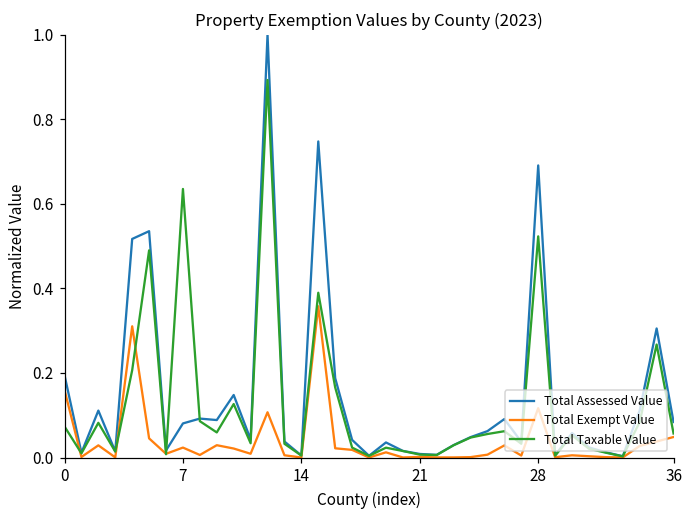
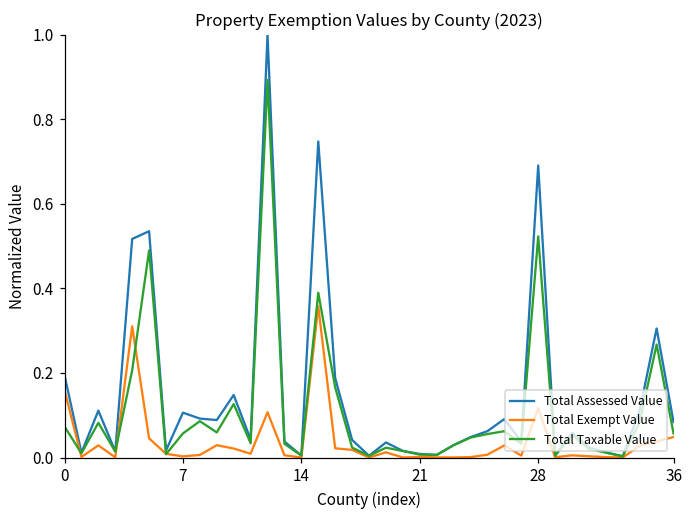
Total Assessed Value, 7: 0.08 -> 0.11
Total Exempt Value, 7: 0.02 -> 0.00
Total Taxable Value, 7: 0.64 -> 0.06
